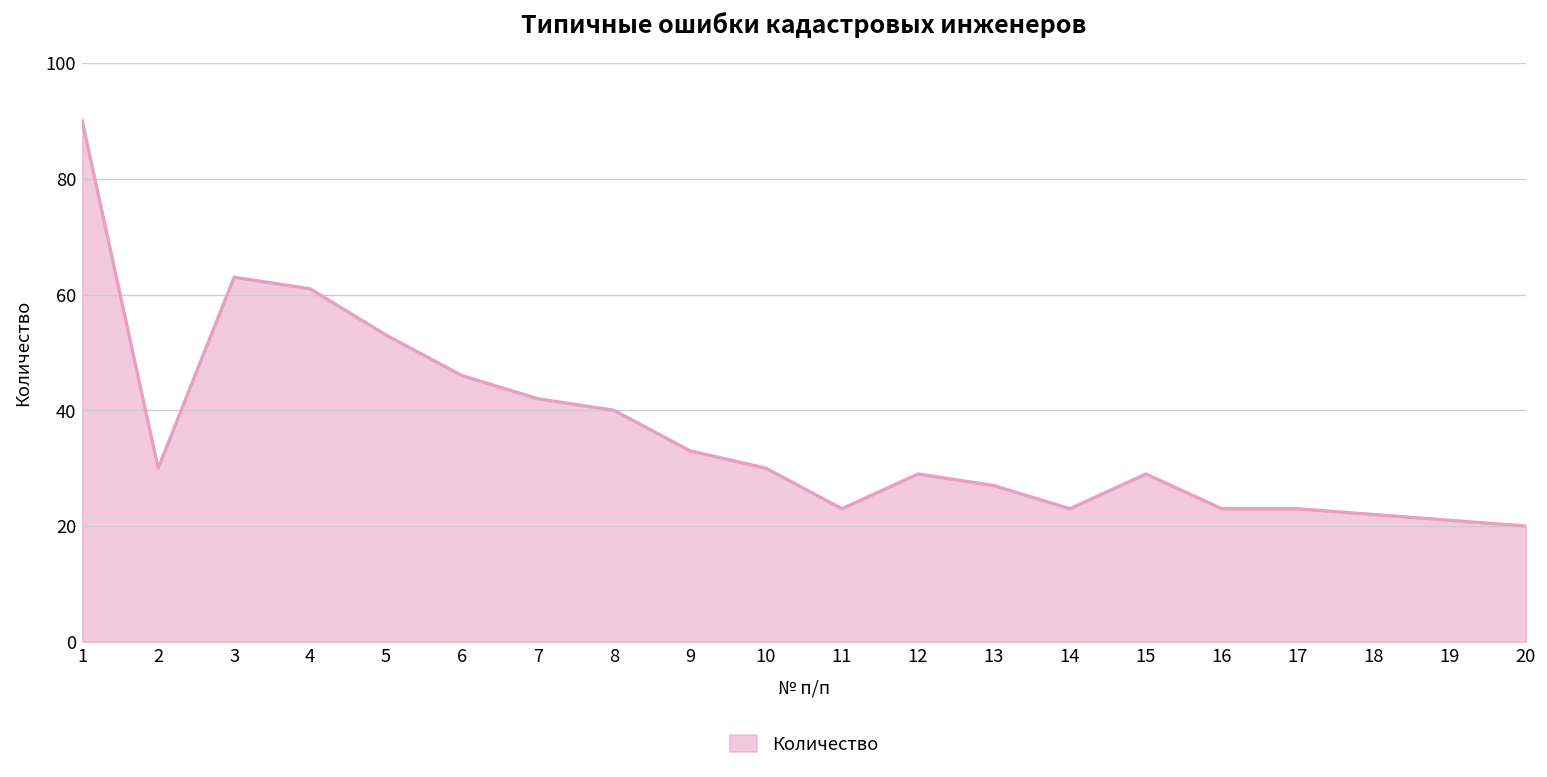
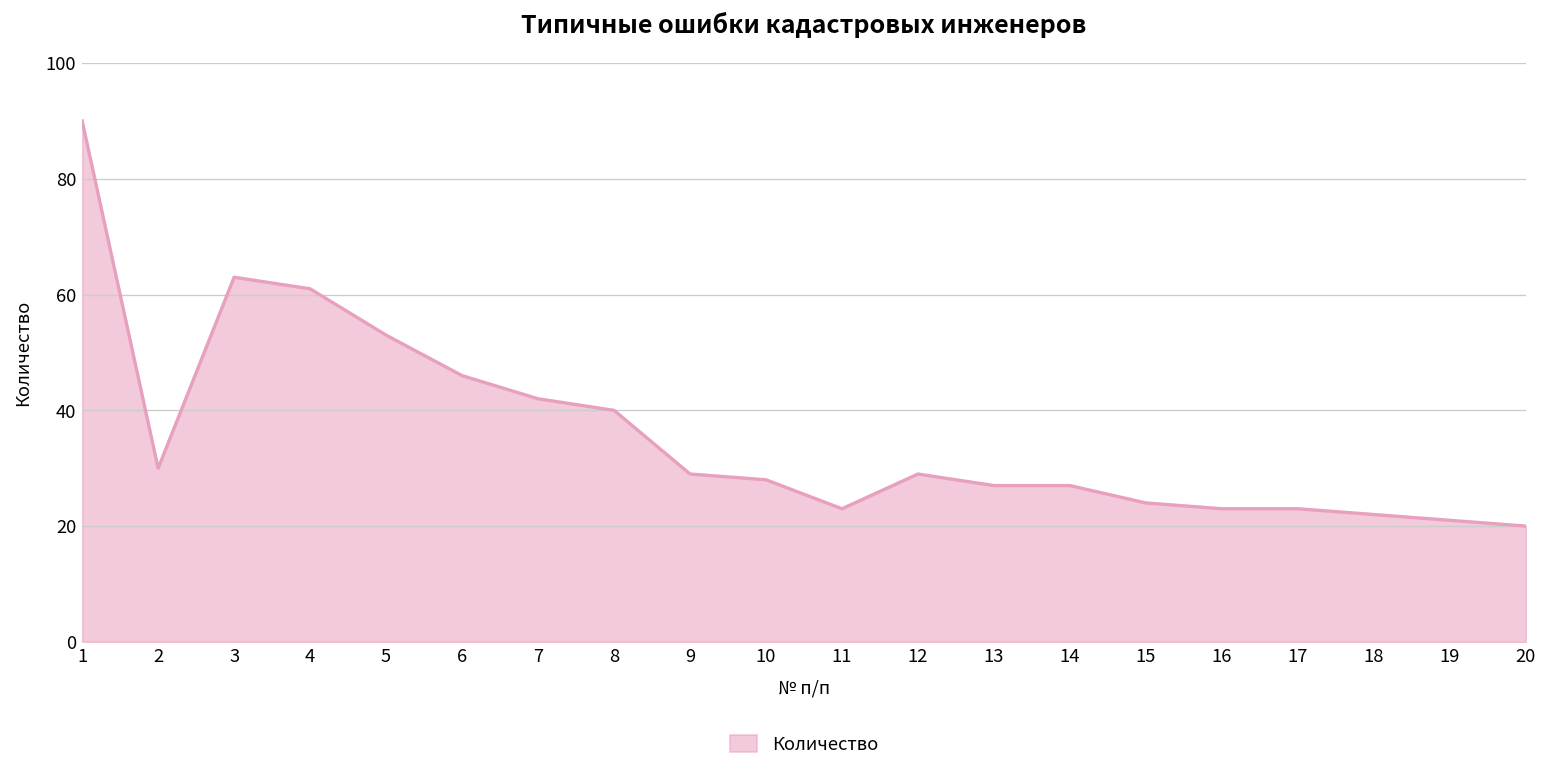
9: 33 -> 29
10: 30 -> 28
14: 23 -> 27
15: 29 -> 24
